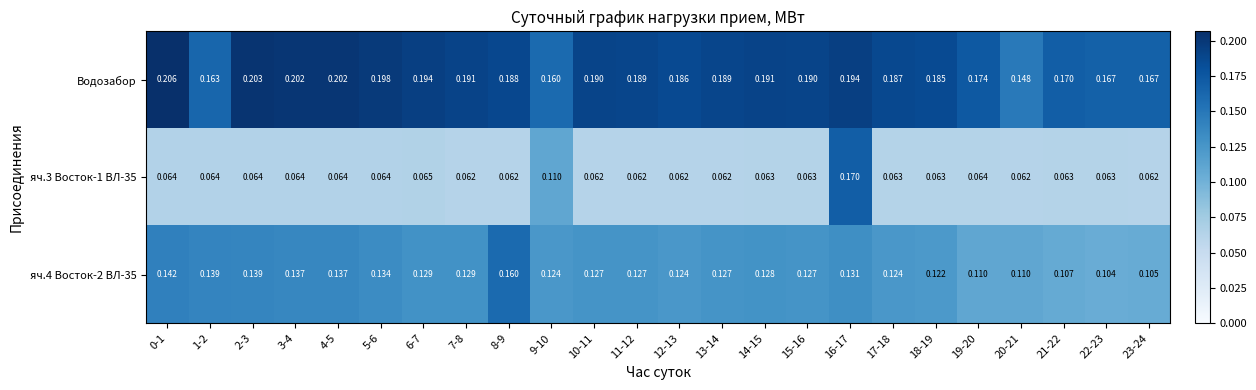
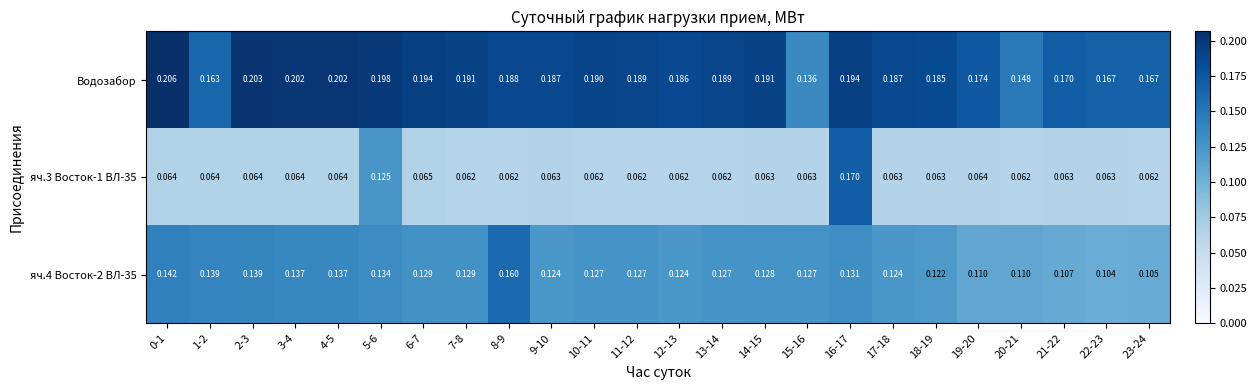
Водозабор, 9-10: 0.160 -> 0.187
Водозабор, 15-16: 0.190 -> 0.136
яч.3 Восток-1 ВЛ-35, 5-6: 0.064 -> 0.125
яч.3 Восток-1 ВЛ-35, 9-10: 0.110 -> 0.063
